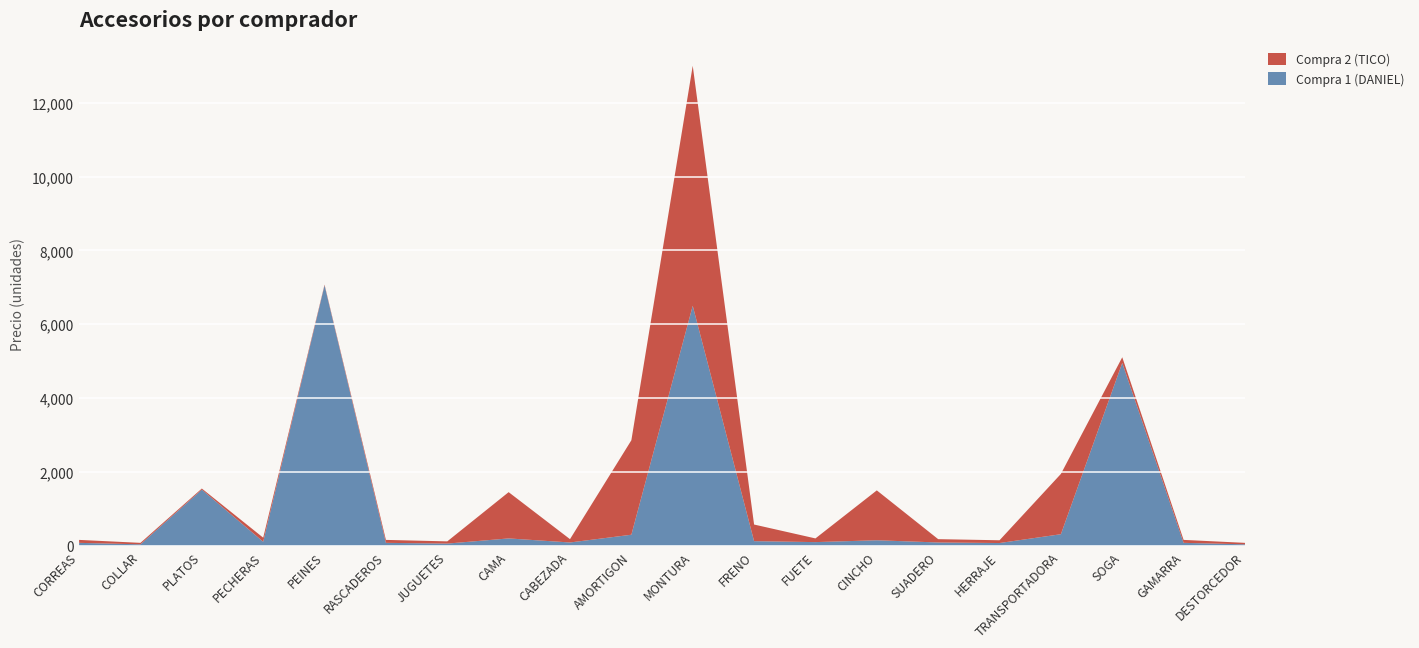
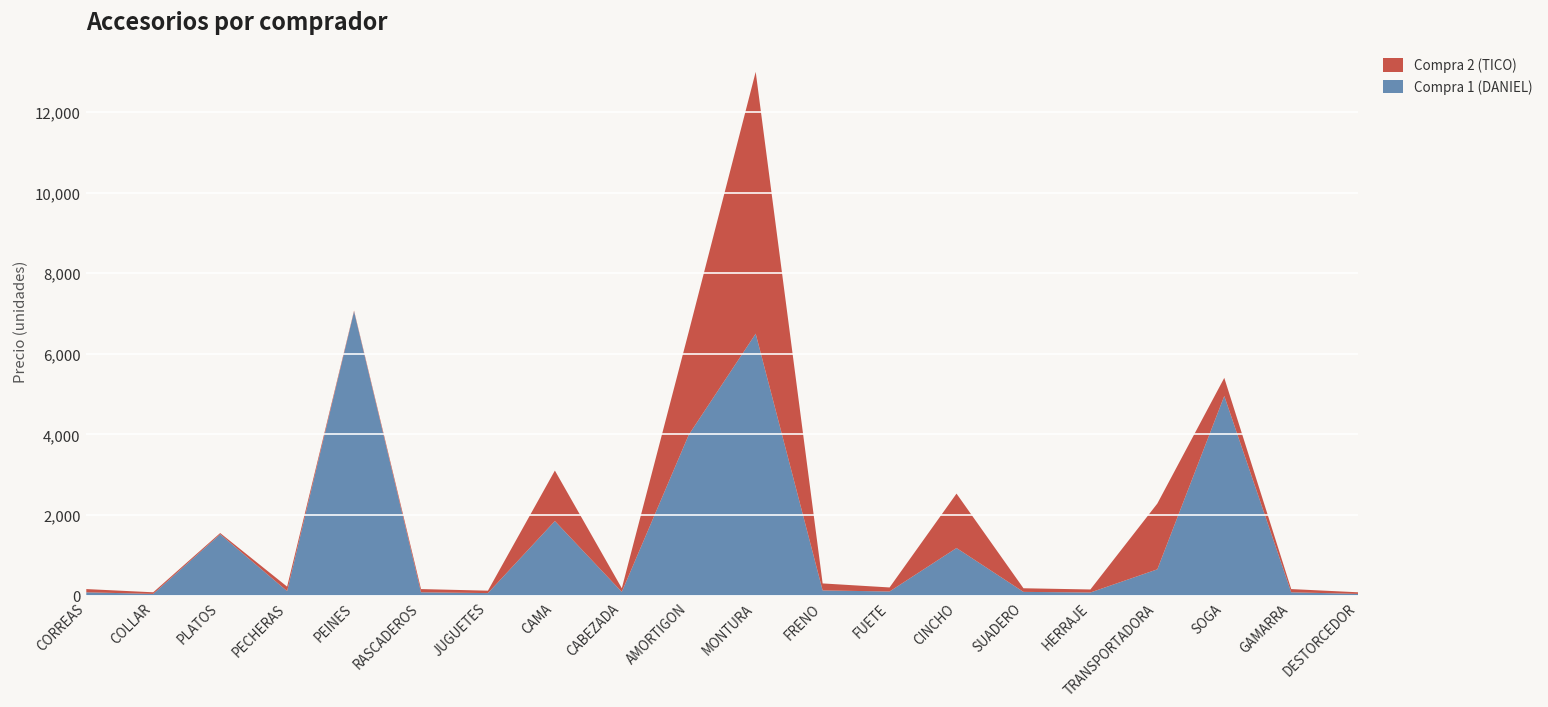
Compra 1 (DANIEL), CAMA: 200 -> 1,800
Compra 1 (DANIEL), AMORTIGON: 300 -> 4,000
Compra 2 (TICO), FRENO: 500 -> 200
Compra 1 (DANIEL), CINCHO: 200 -> 1,200
Compra 1 (DANIEL), TRANSPORTADORA: 300 -> 700
Compra 2 (TICO), SOGA: 200 -> 500
